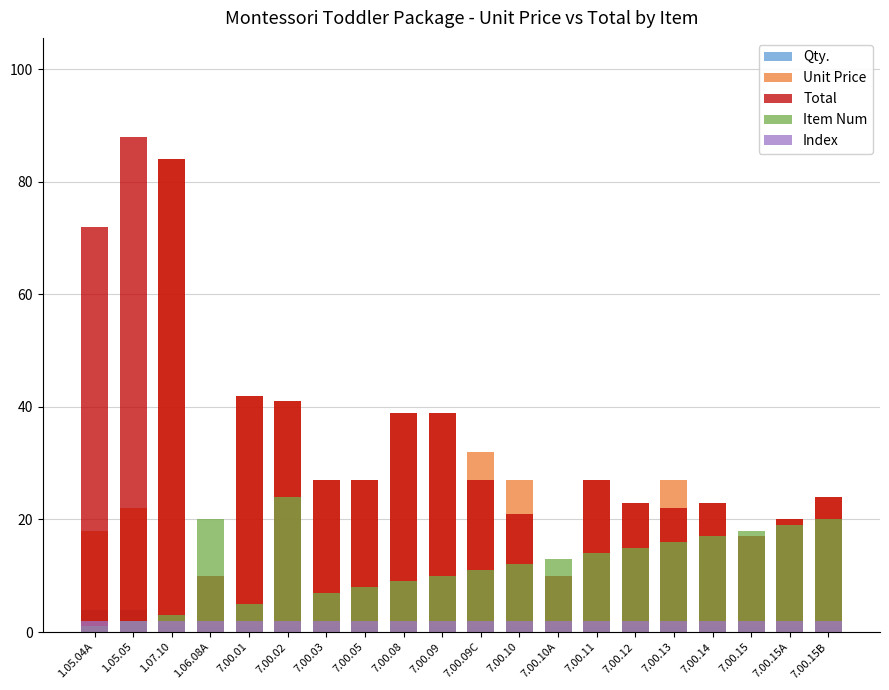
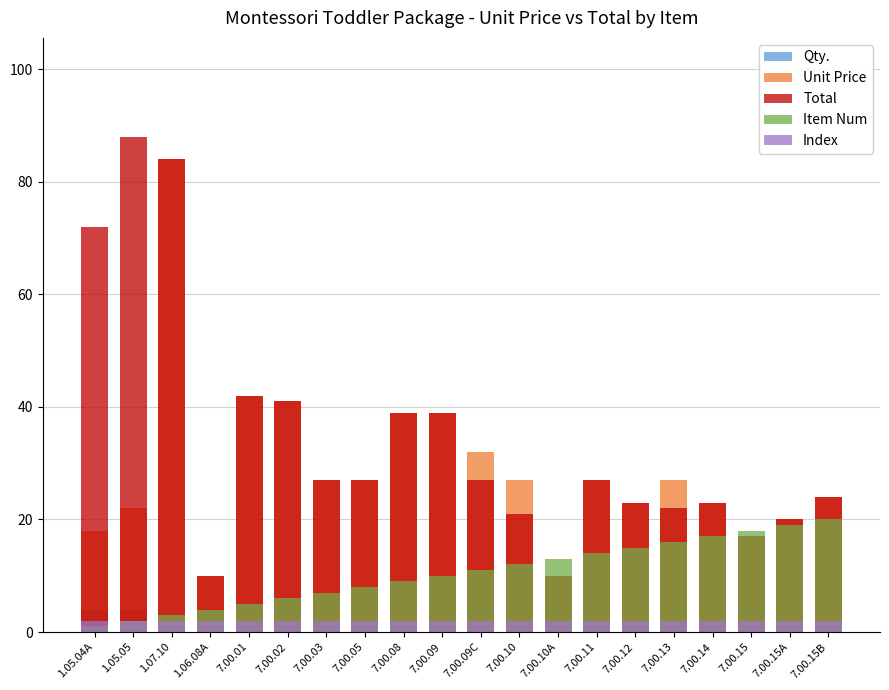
Item Num, 1.06.08A: 20 -> 4
Item Num, 7.00.02: 24 -> 6
